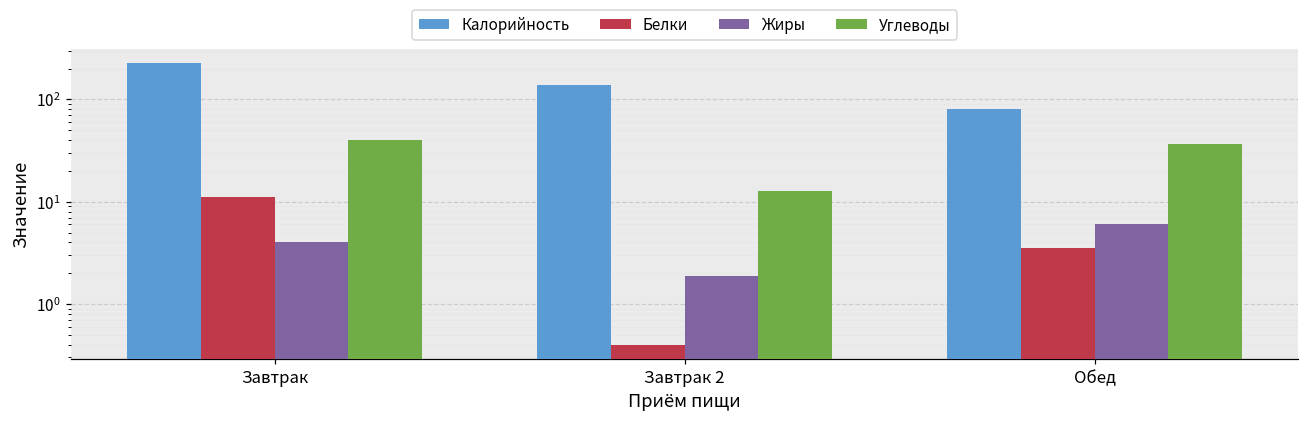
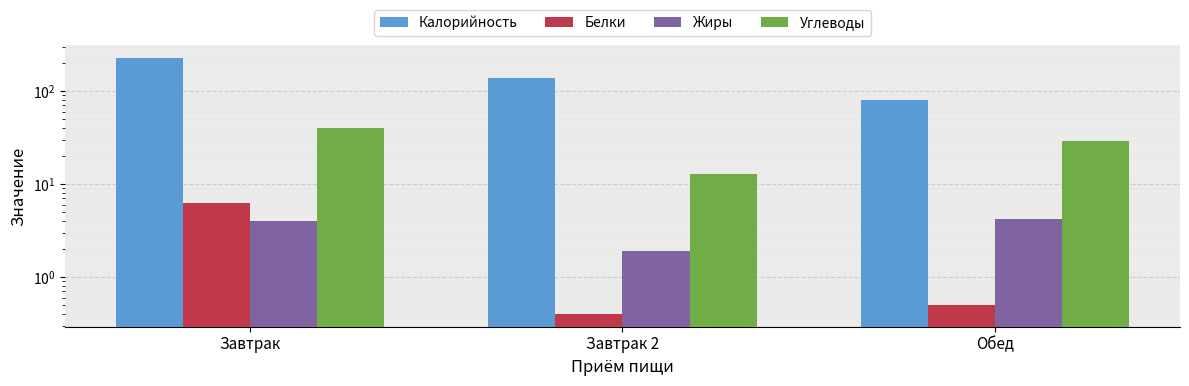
Белки, Завтрак: 11 -> 6
Белки, Обед: 3.5 -> 0.5
Жиры, Обед: 6 -> 4
Углеводы, Обед: 37 -> 29
